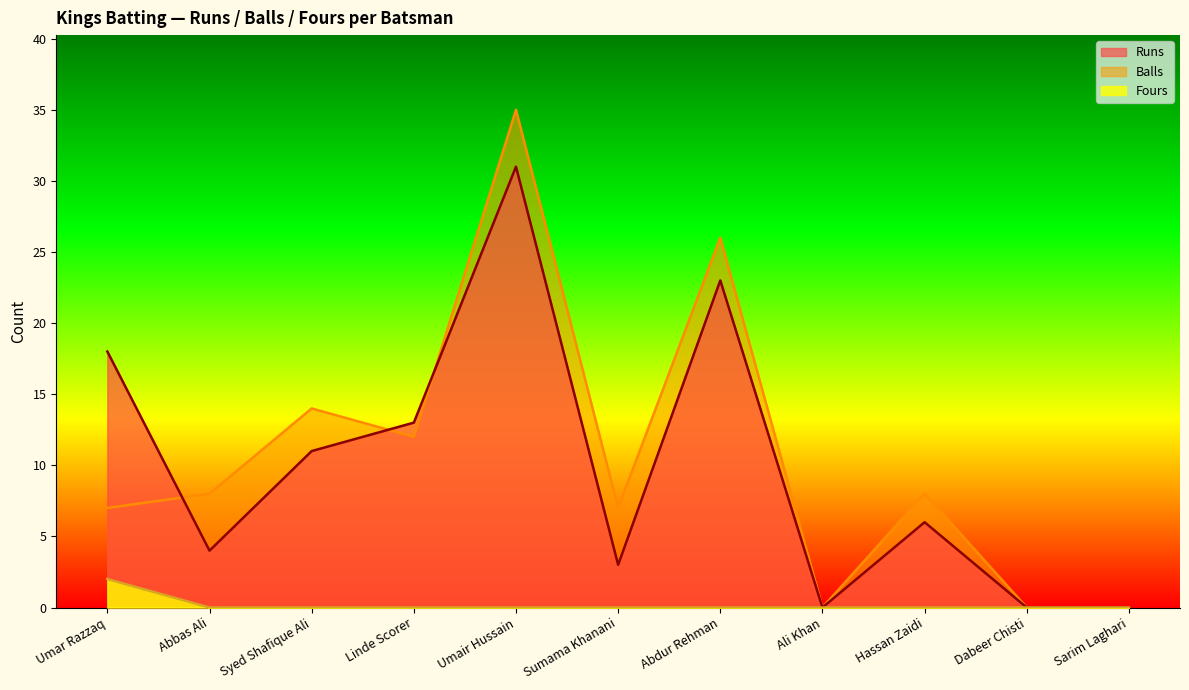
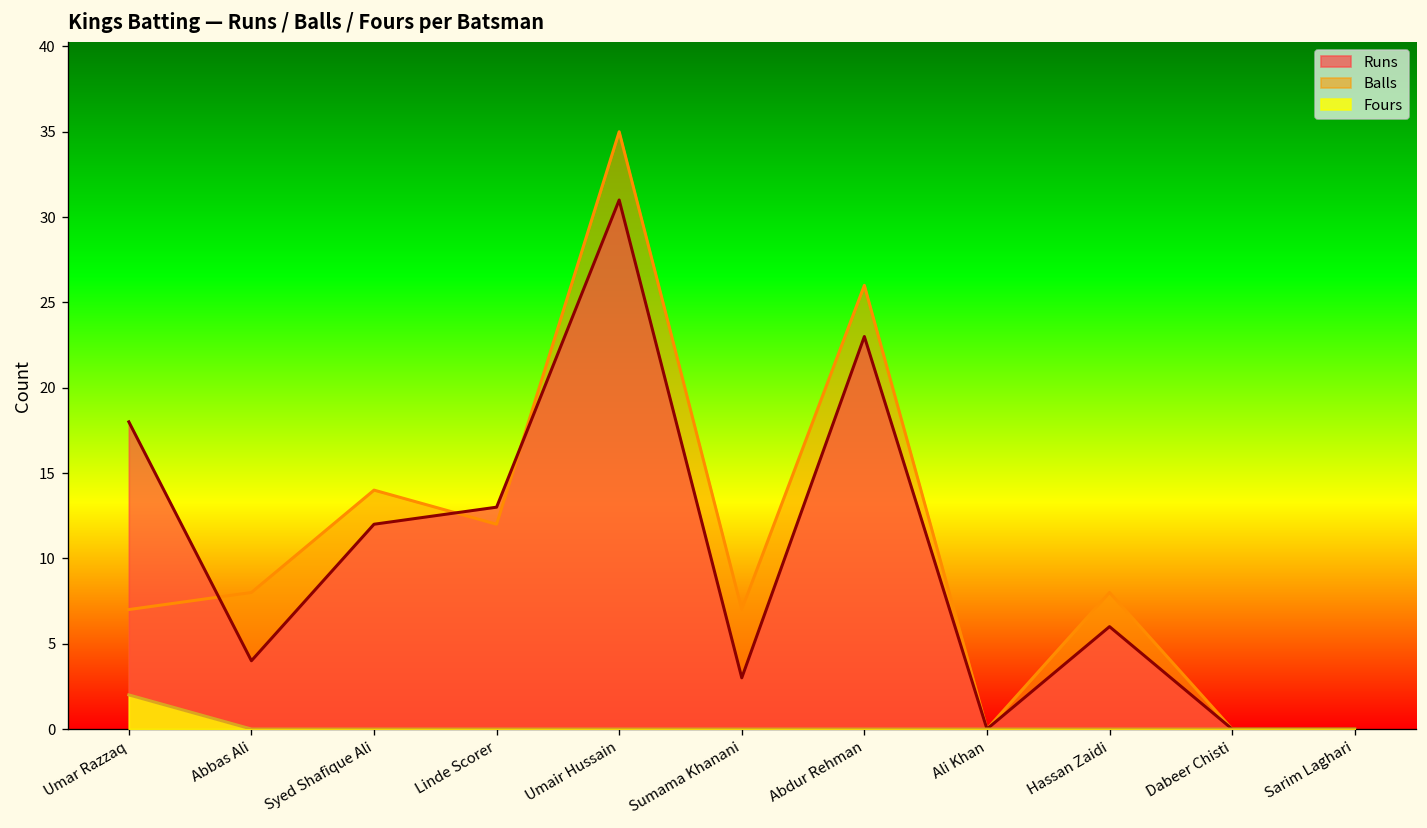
Runs, Syed Shafique Ali: 11 -> 12
